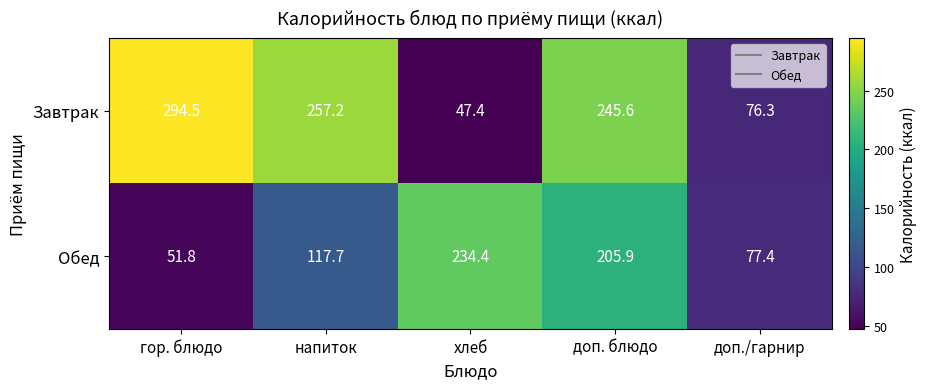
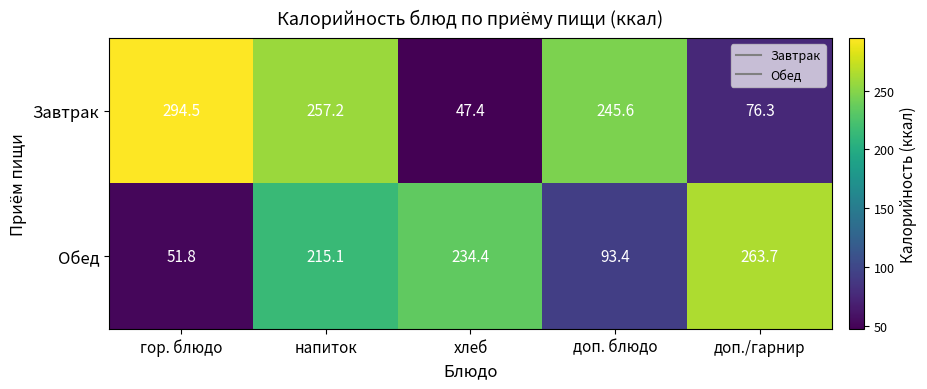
Обед, напиток: 117.7 -> 215.1
Обед, доп. блюдо: 205.9 -> 93.4
Обед, доп./гарнир: 77.4 -> 263.7
